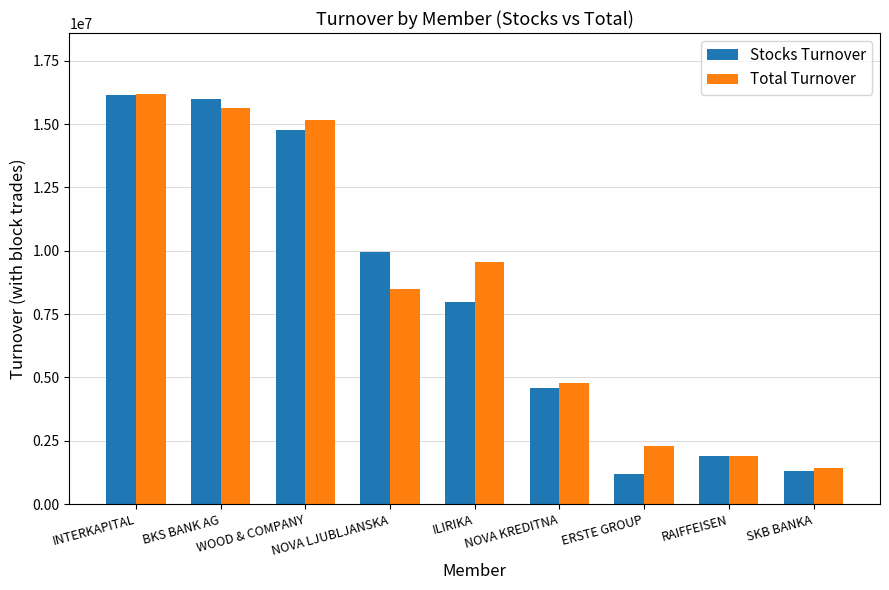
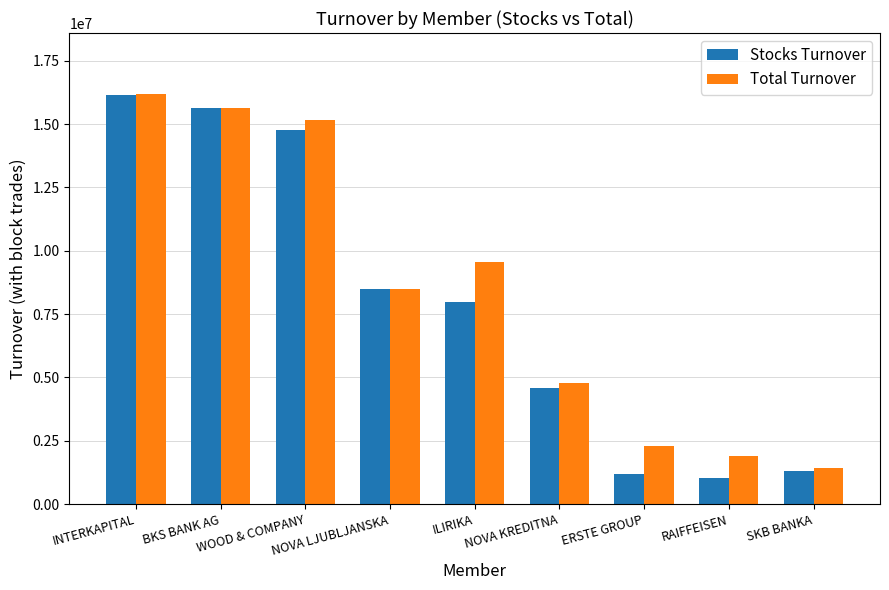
Stocks Turnover, BKS BANK AG: 16000000 -> 15600000
Stocks Turnover, NOVA LJUBLJANSKA: 9900000 -> 8500000
Stocks Turnover, RAIFFEISEN: 1900000 -> 1000000
